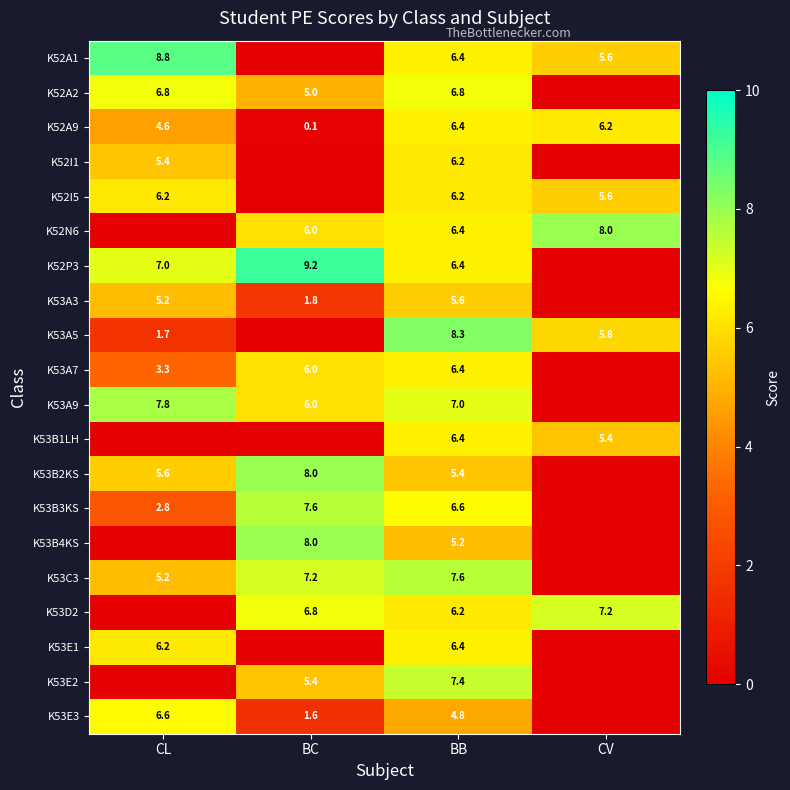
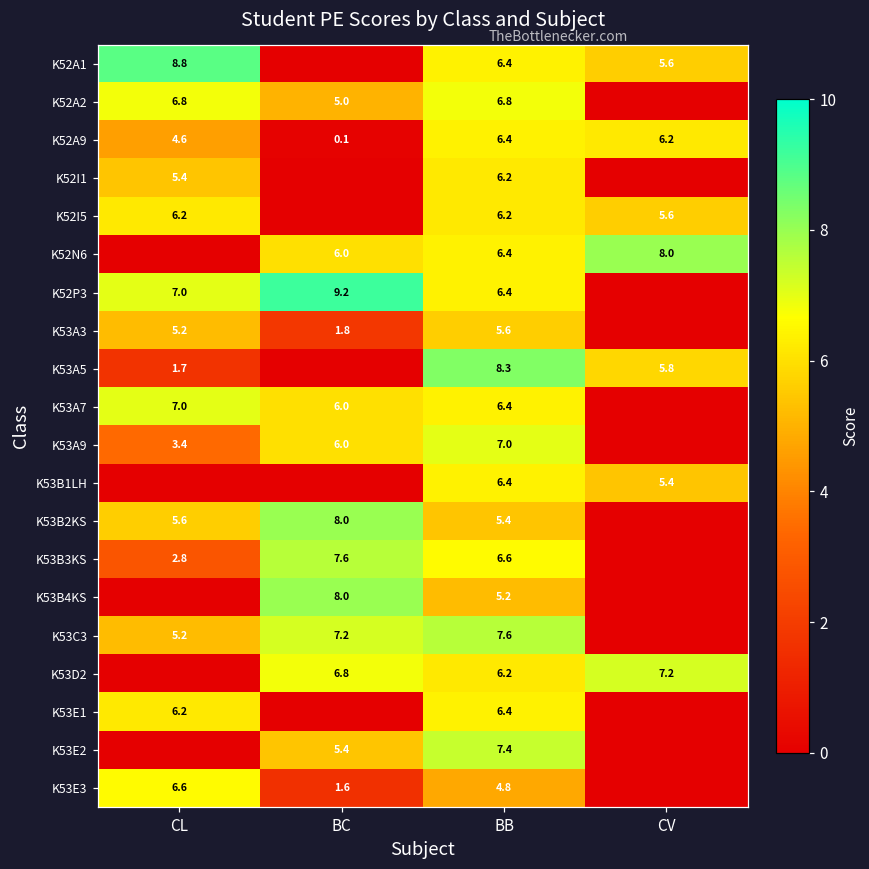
K53A7, CL: 3.3 -> 7.0
K53A9, CL: 7.8 -> 3.4
